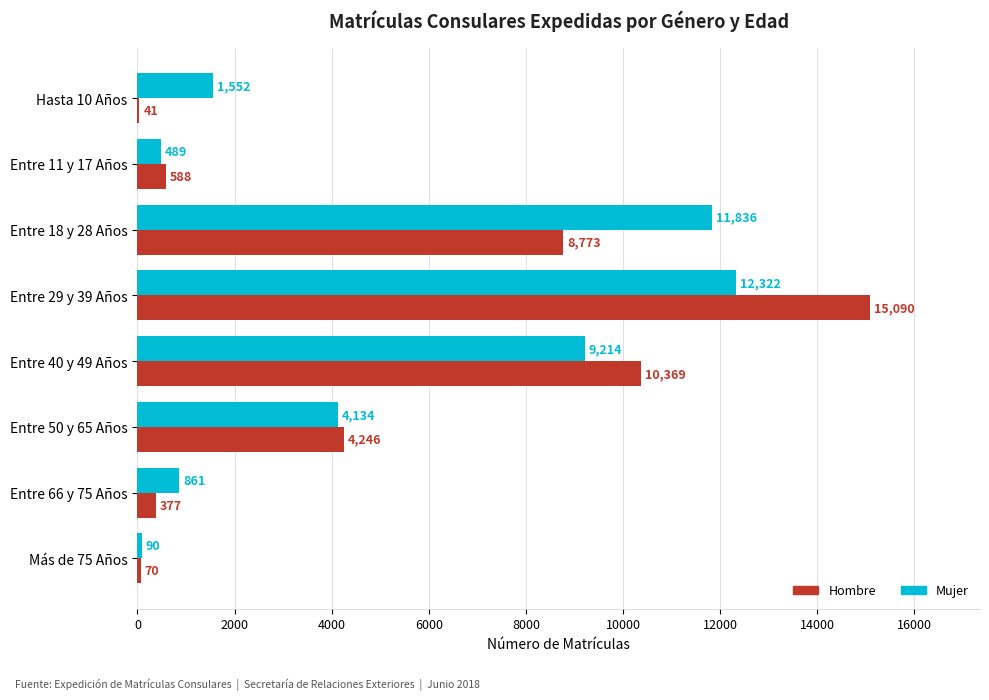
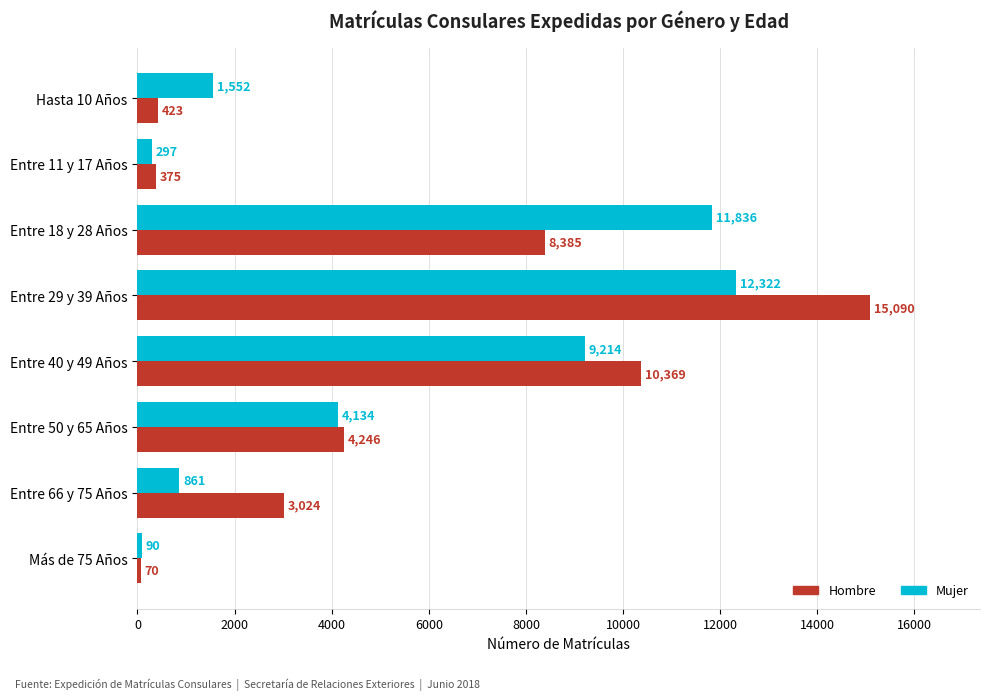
Hombre, Hasta 10 Años: 41 -> 423
Mujer, Entre 11 y 17 Años: 489 -> 297
Hombre, Entre 11 y 17 Años: 588 -> 375
Hombre, Entre 18 y 28 Años: 8,773 -> 8,385
Hombre, Entre 66 y 75 Años: 377 -> 3,024
